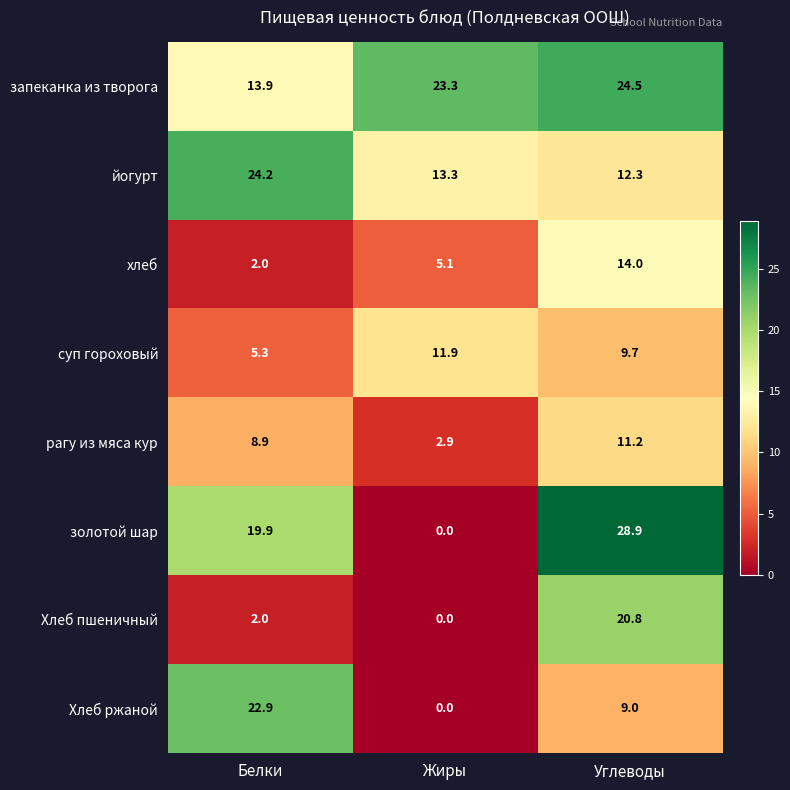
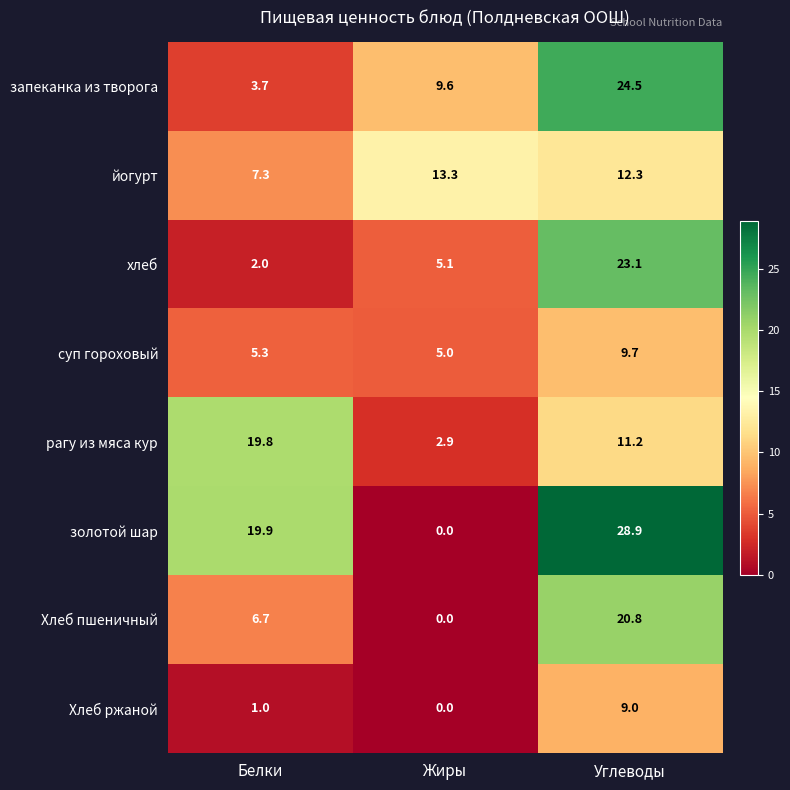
запеканка из творога, Белки: 13.9 -> 3.7
запеканка из творога, Жиры: 23.3 -> 9.6
йогурт, Белки: 24.2 -> 7.3
хлеб, Углеводы: 14.0 -> 23.1
суп гороховый, Жиры: 11.9 -> 5.0
рагу из мяса кур, Белки: 8.9 -> 19.8
Хлеб пшеничный, Белки: 2.0 -> 6.7
Хлеб ржаной, Белки: 22.9 -> 1.0
